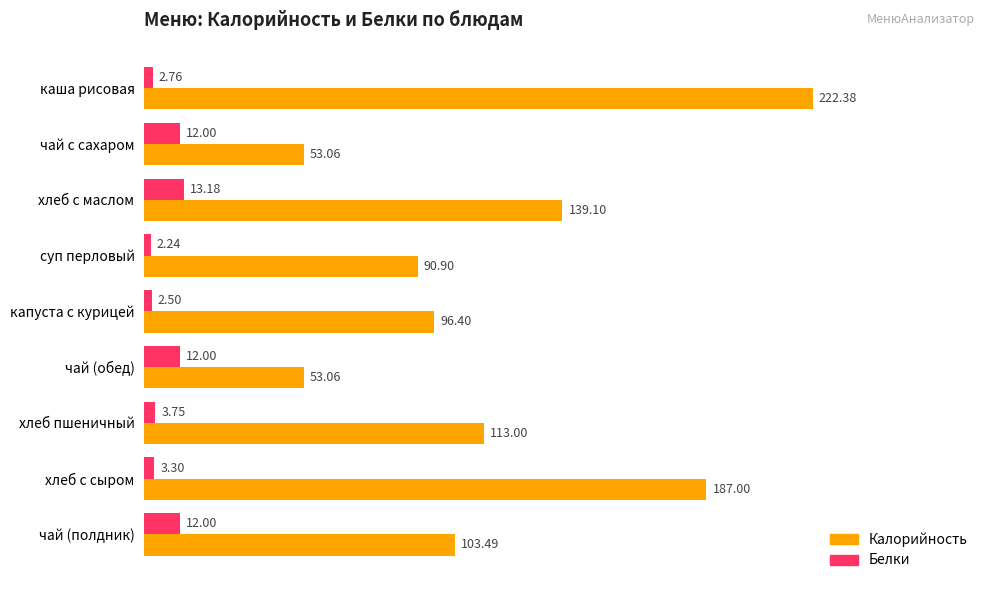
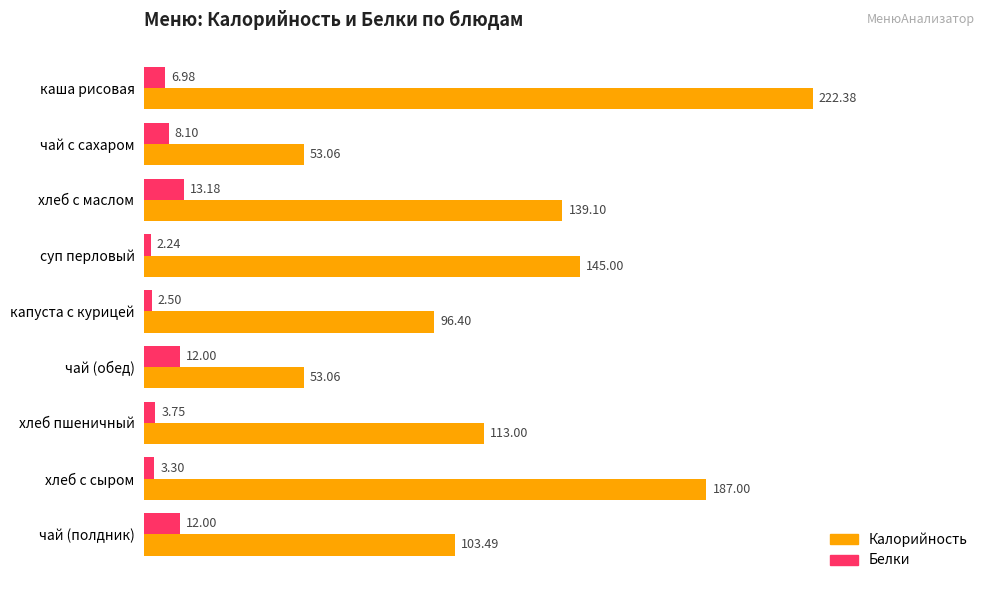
Белки, каша рисовая: 2.76 -> 6.98
Белки, чай с сахаром: 12.00 -> 8.10
Калорийность, суп перловый: 90.90 -> 145.00
